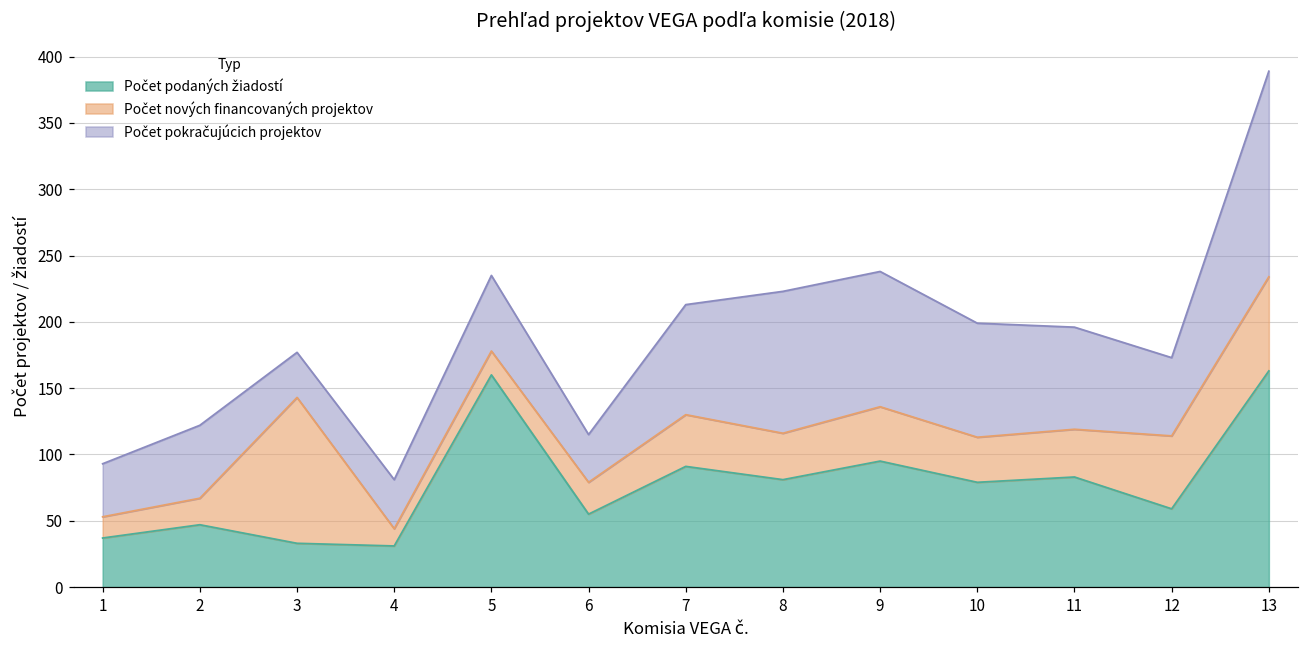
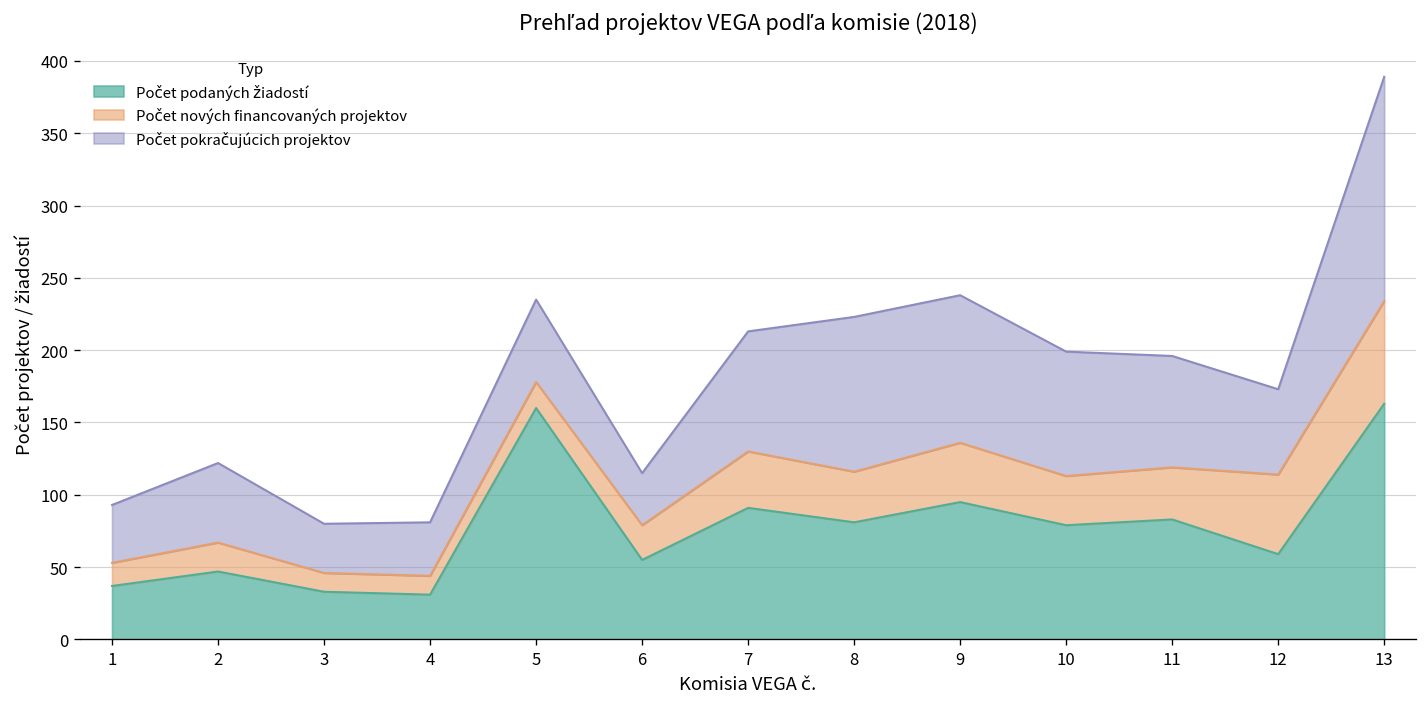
Počet nových financovaných projektov, 3: 110 -> 13
